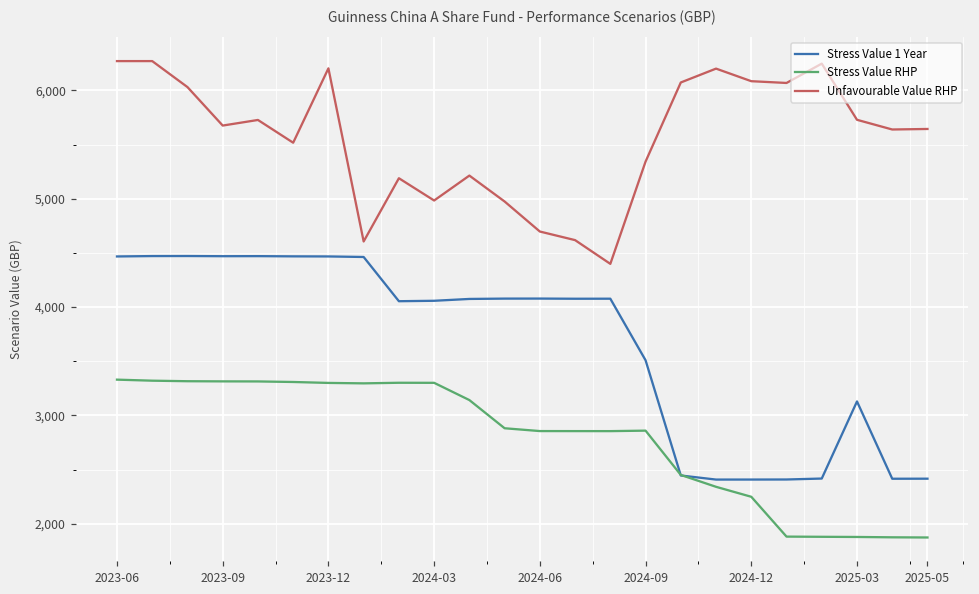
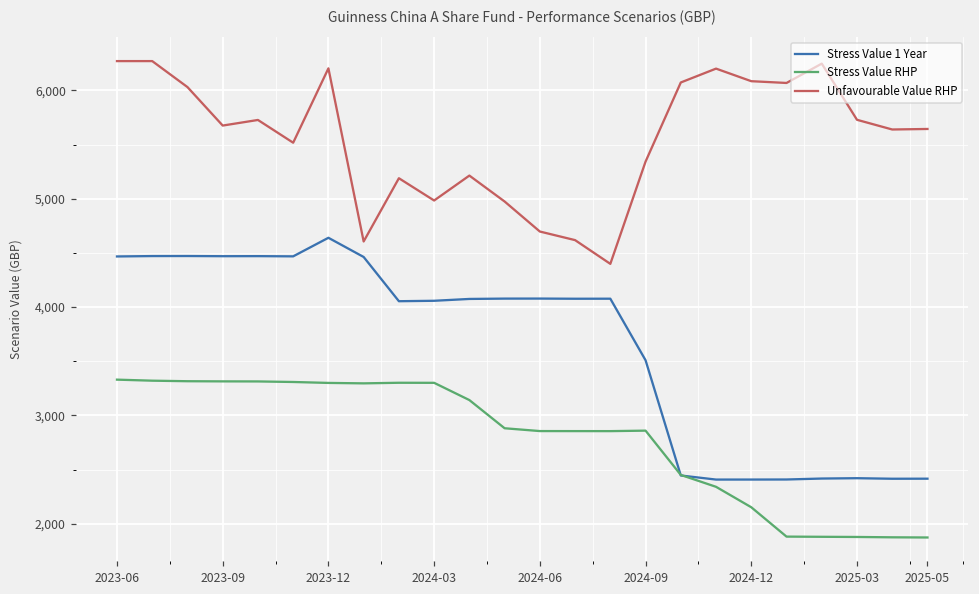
Stress Value 1 Year, 2023-12: 4,500 -> 4,600
Stress Value RHP, 2024-12: 2,250 -> 2,150
Stress Value 1 Year, 2025-03: 3,100 -> 2,400
